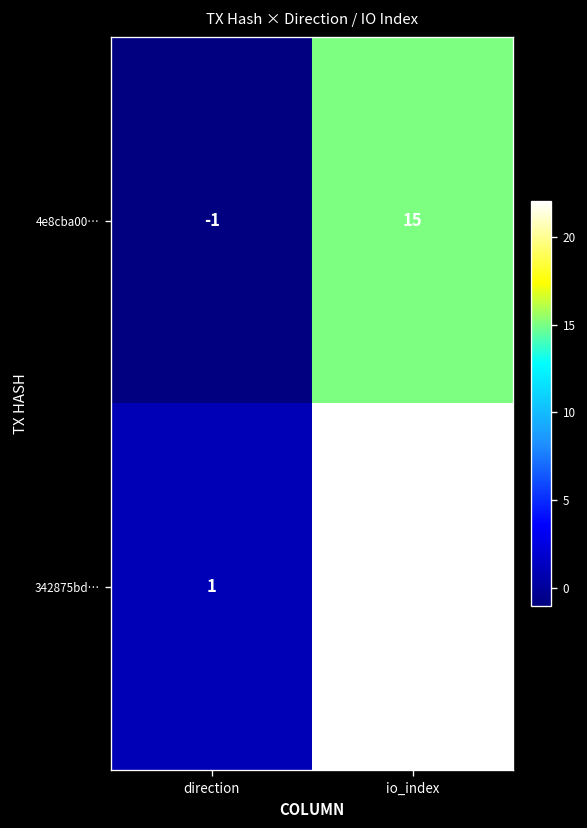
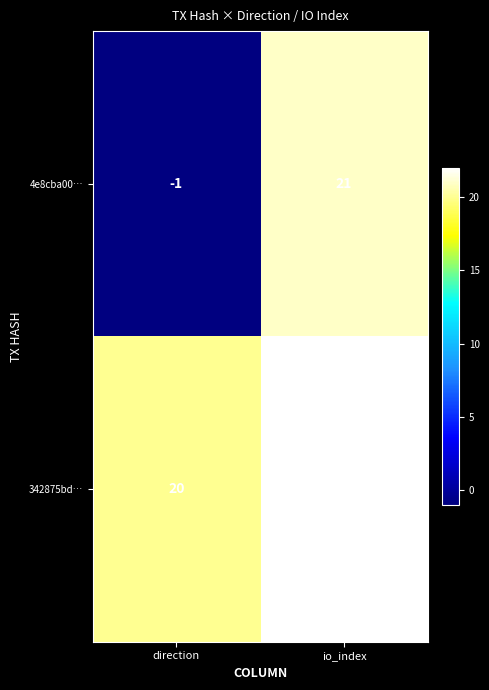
4e8cba00…, io_index: 15 -> 21
342875bd…, direction: 1 -> 20
